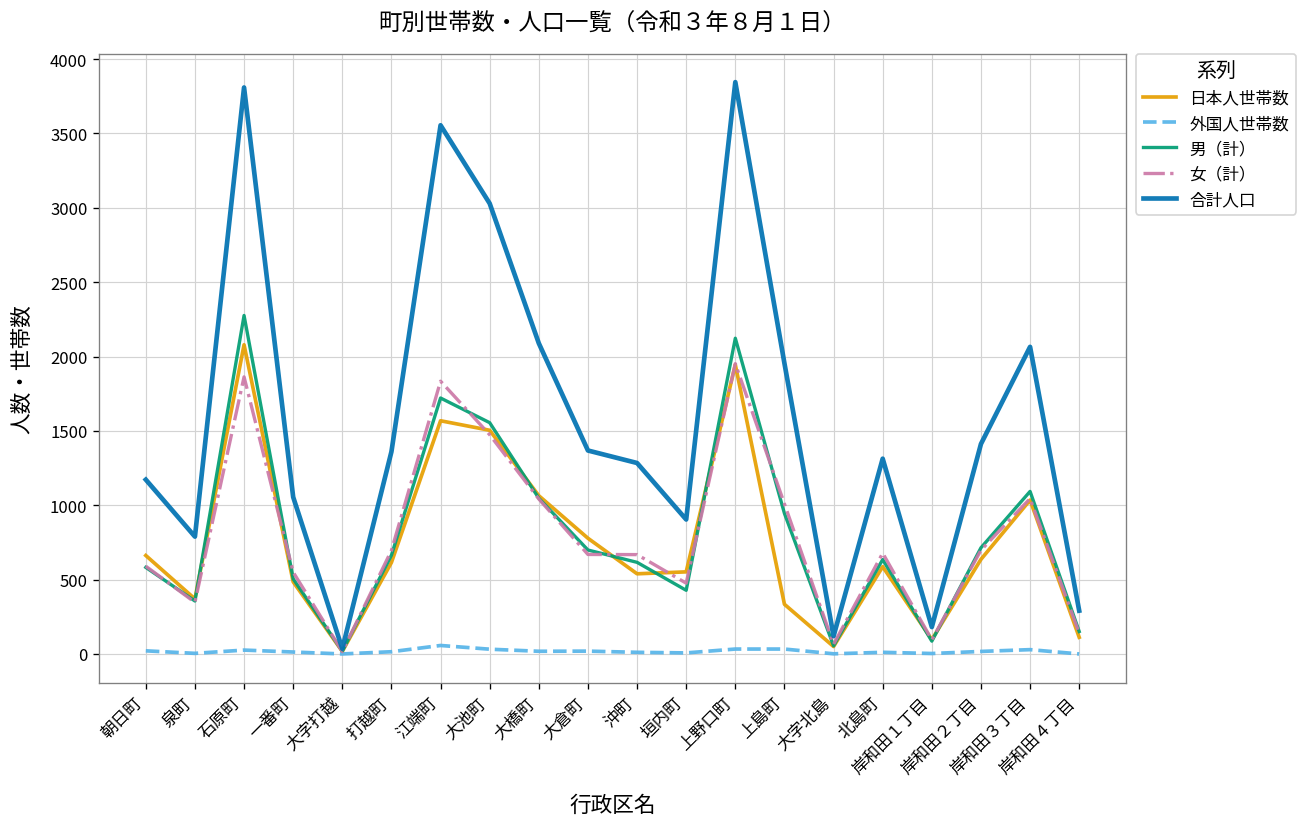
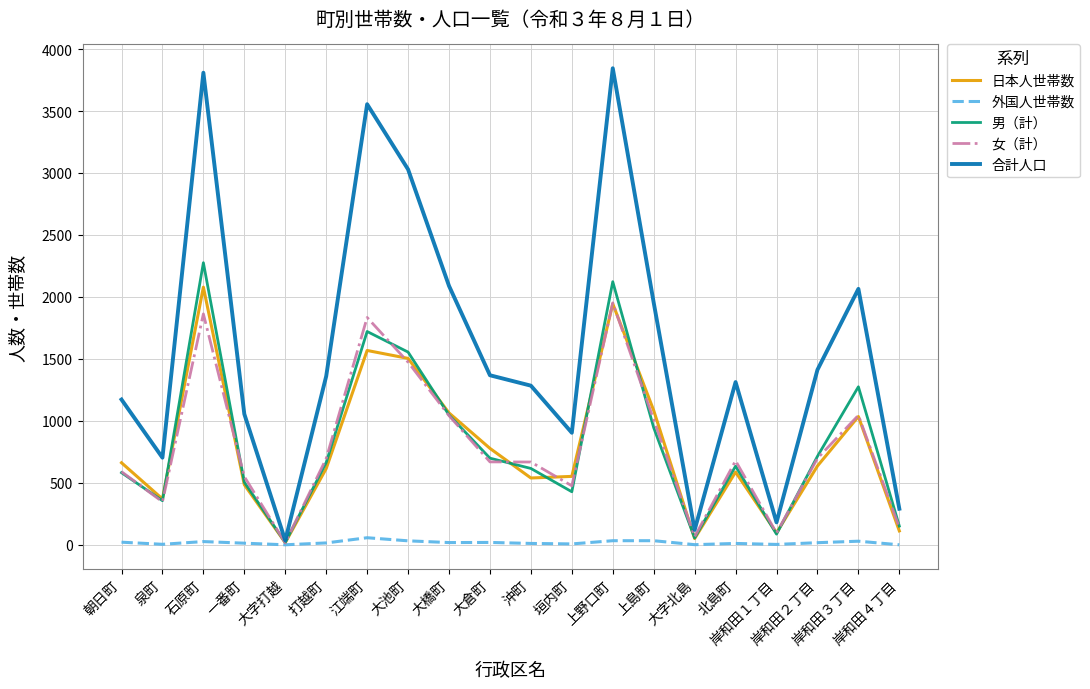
合計人口, 泉町: 790 -> 700
日本人世帯数, 上島町: 330 -> 1080
男（計）, 岸和田３丁目: 1090 -> 1280
